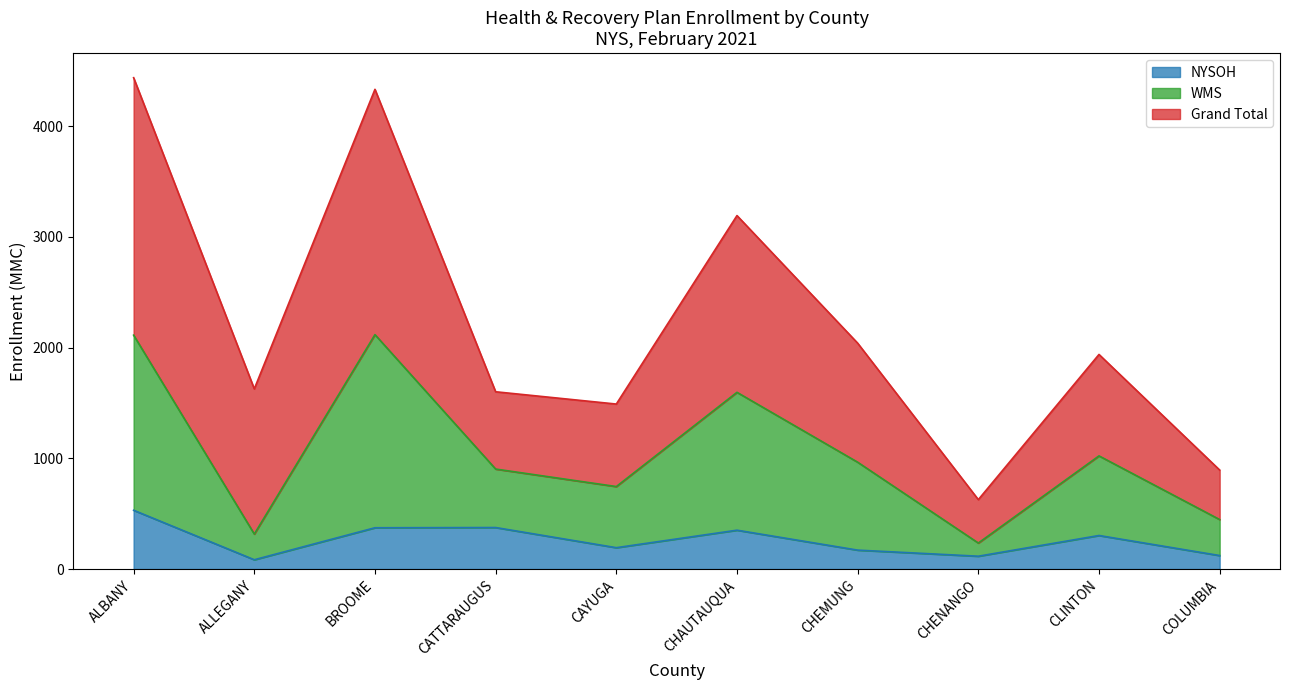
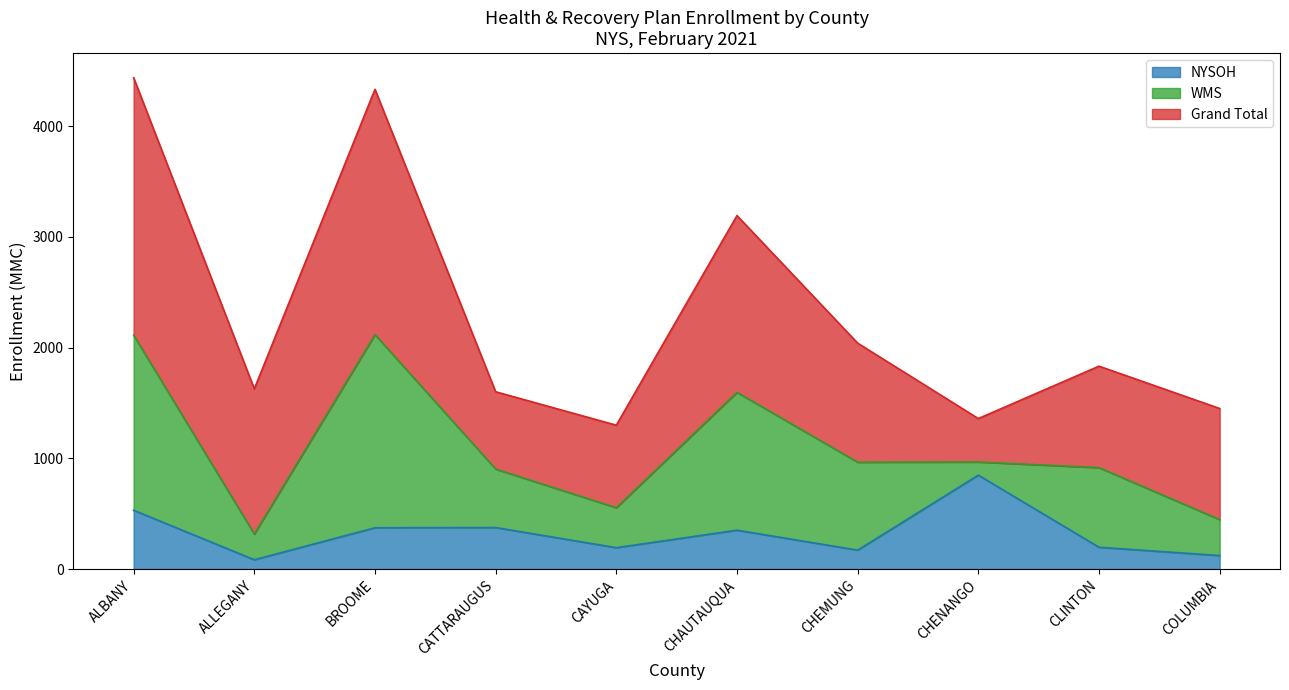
WMS, CAYUGA: 550 -> 360
NYSOH, CHENANGO: 120 -> 850
NYSOH, CLINTON: 300 -> 200
Grand Total, COLUMBIA: 450 -> 1000
